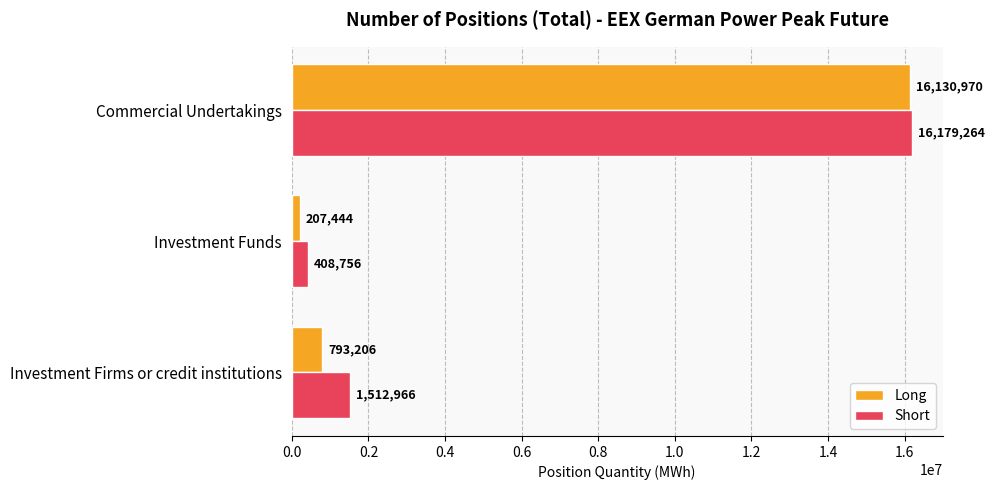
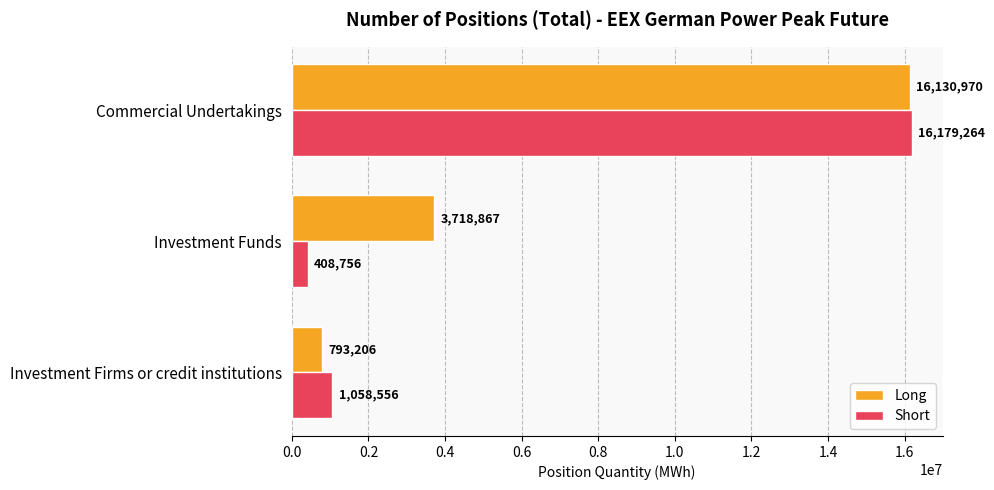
Long, Investment Funds: 207,444 -> 3,718,867
Short, Investment Firms or credit institutions: 1,512,966 -> 1,058,556
